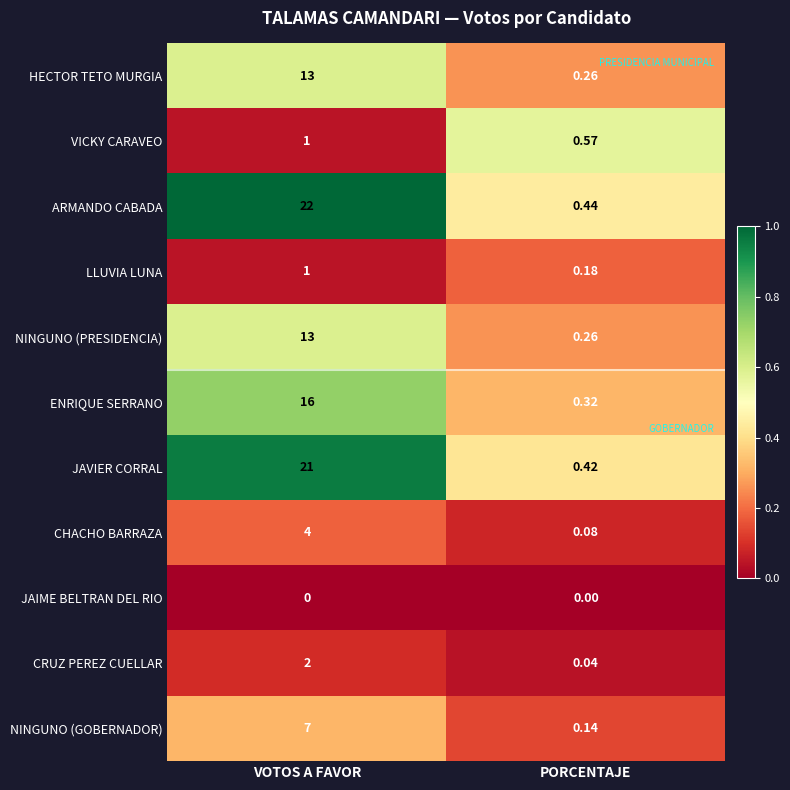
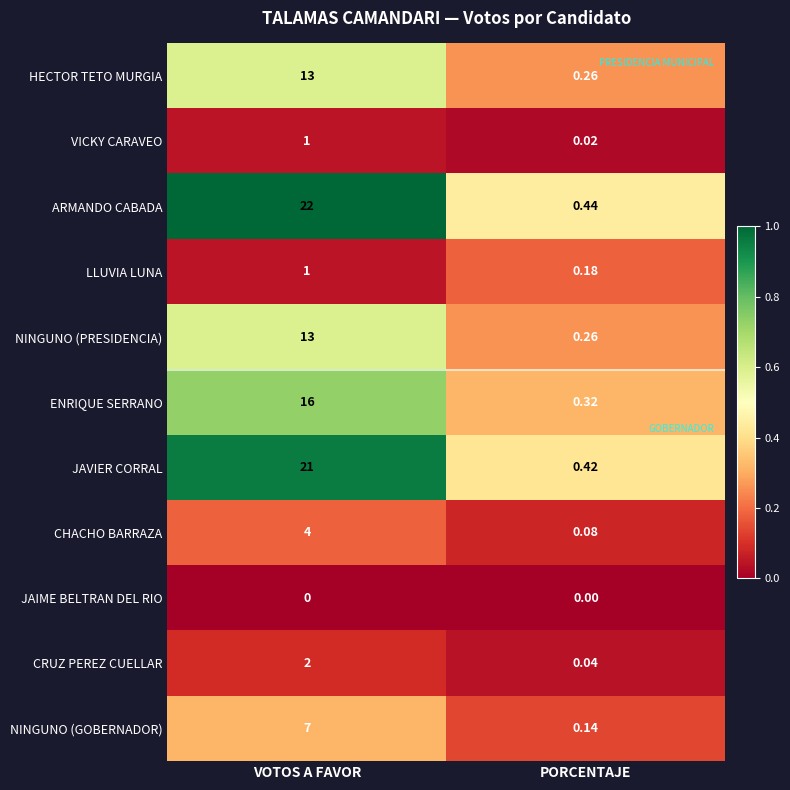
VICKY CARAVEO, PORCENTAJE: 0.57 -> 0.02
